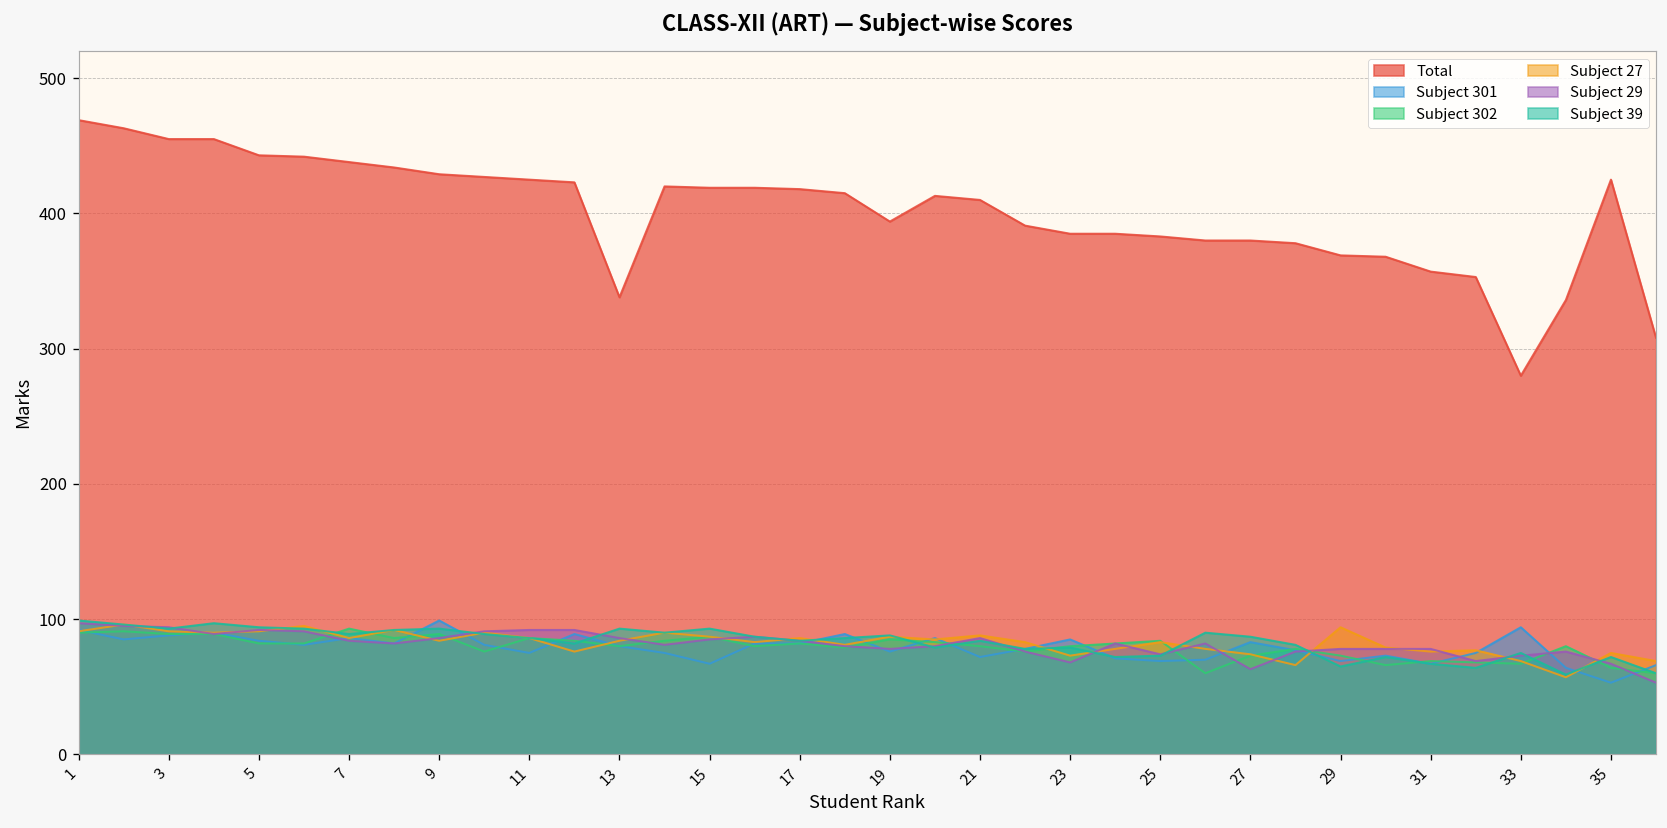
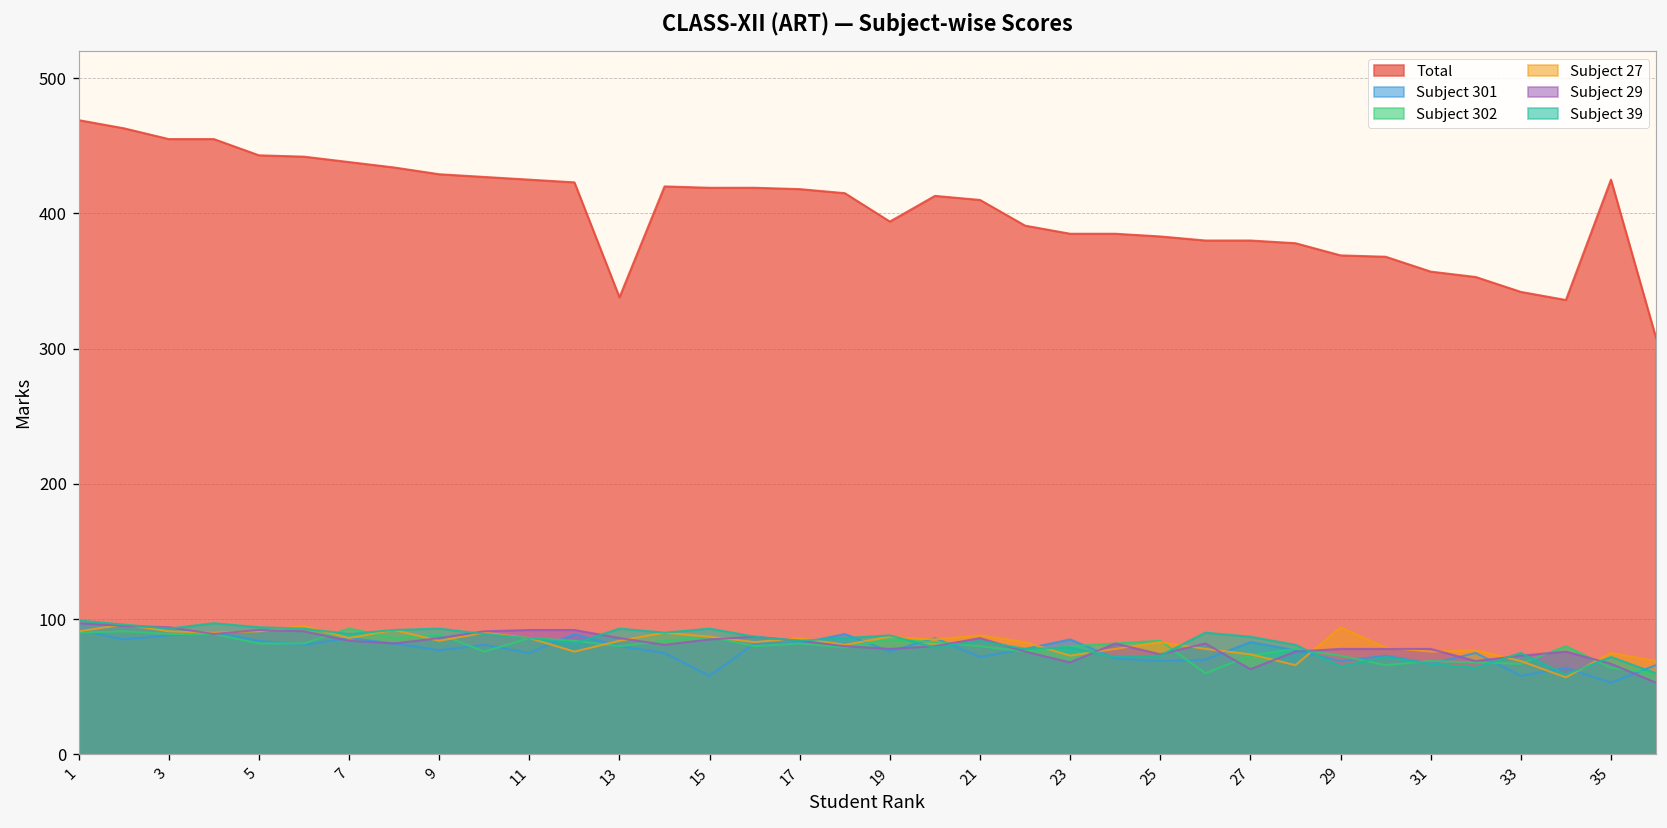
Subject 301, 9: 99 -> 77
Subject 301, 15: 67 -> 58
Total, 33: 280 -> 342
Subject 301, 33: 94 -> 58
